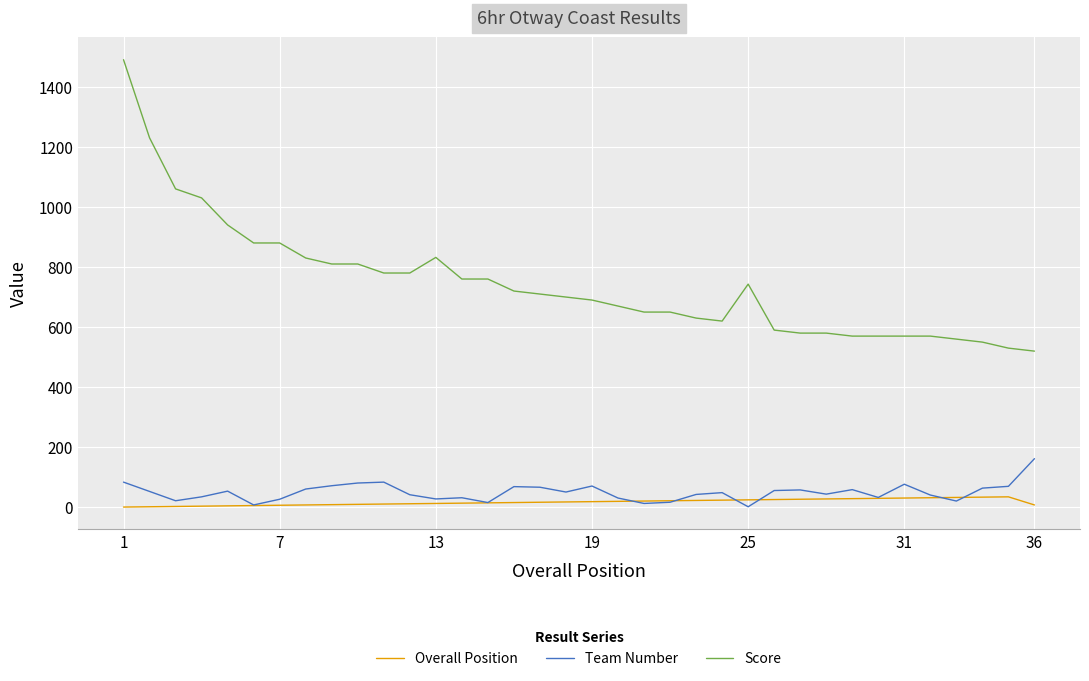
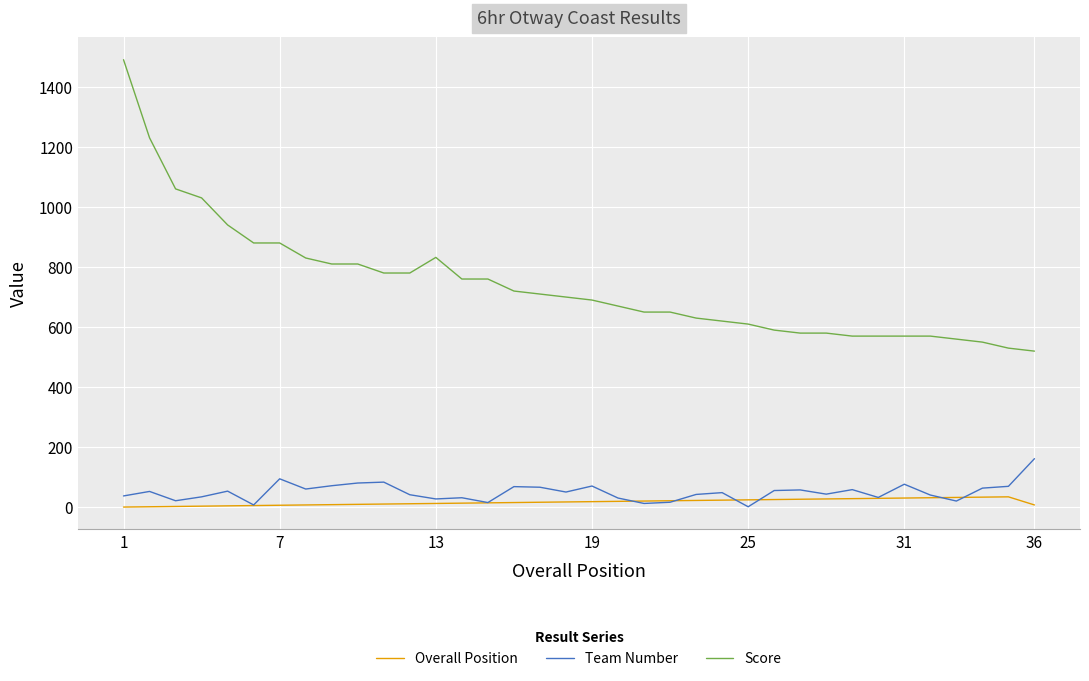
Team Number, 1: 80 -> 40
Team Number, 7: 30 -> 100
Score, 25: 740 -> 610
